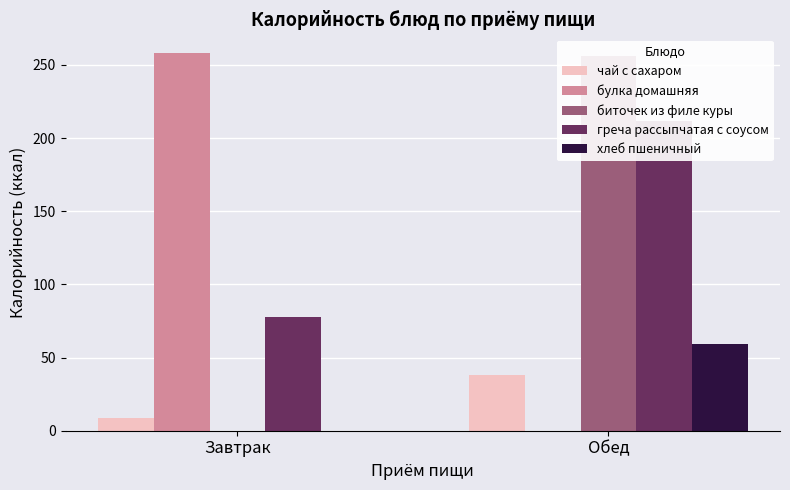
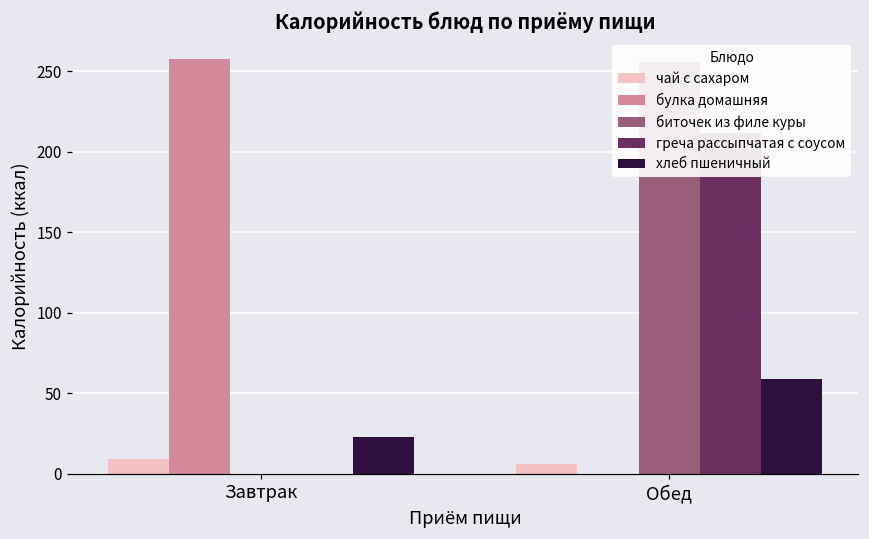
греча рассыпчатая с соусом, Завтрак: 78 -> 0
хлеб пшеничный, Завтрак: 0 -> 23
чай с сахаром, Обед: 38 -> 6
